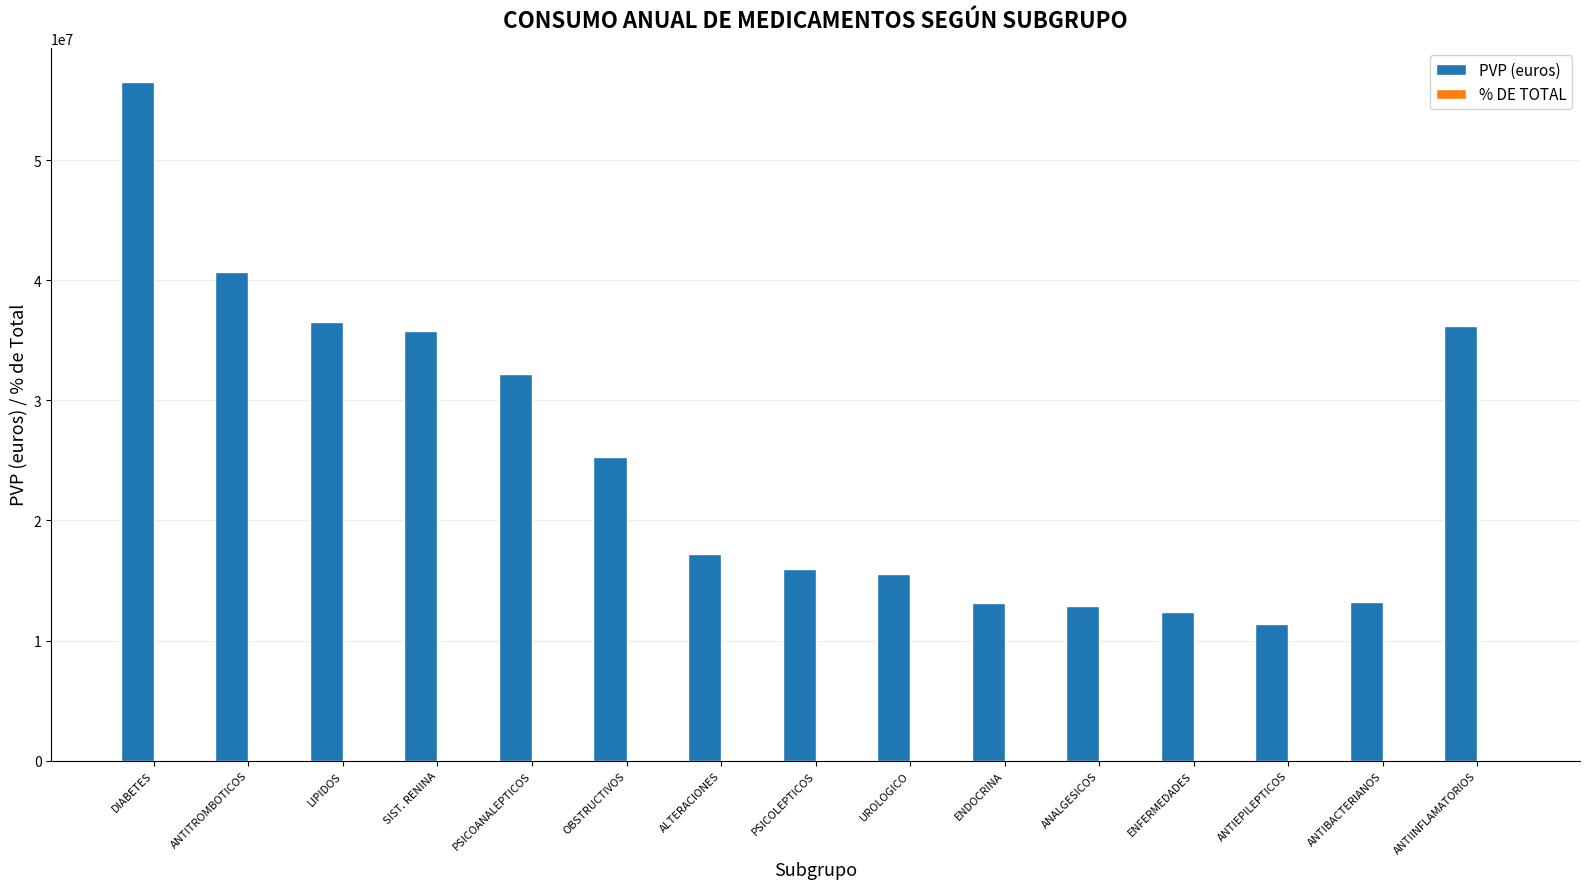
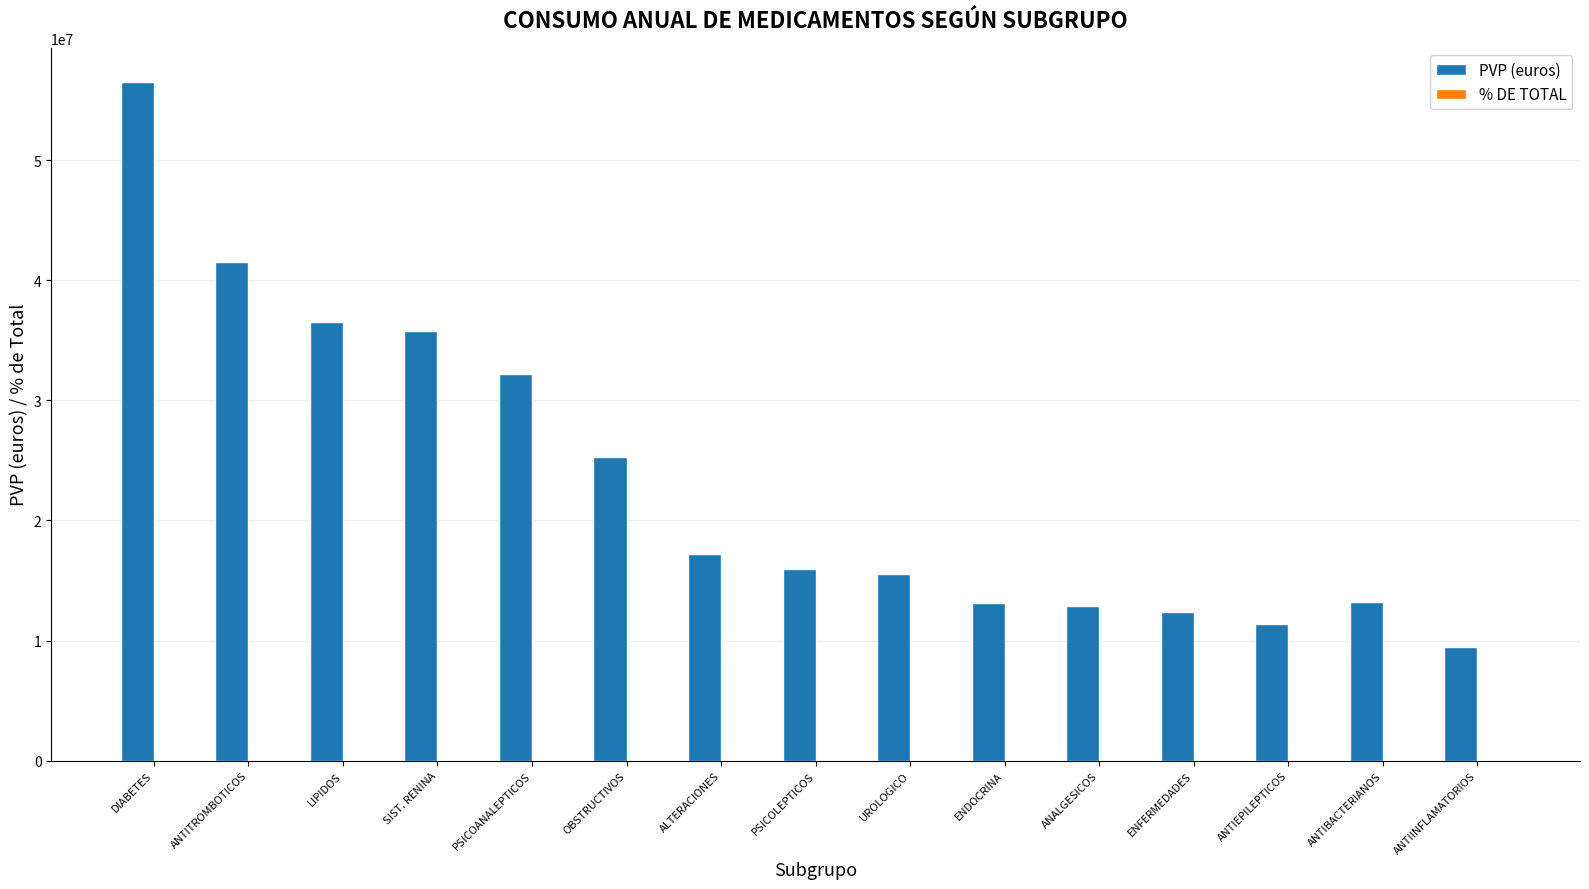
PVP (euros), ANTITROMBOTICOS: 40700000 -> 41600000
PVP (euros), ANTIINFLAMATORIOS: 36200000 -> 9400000
